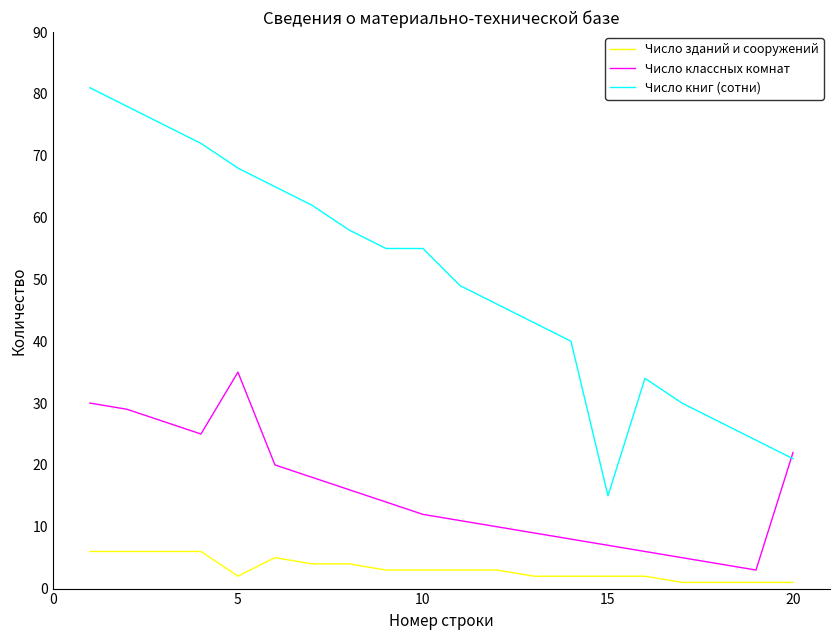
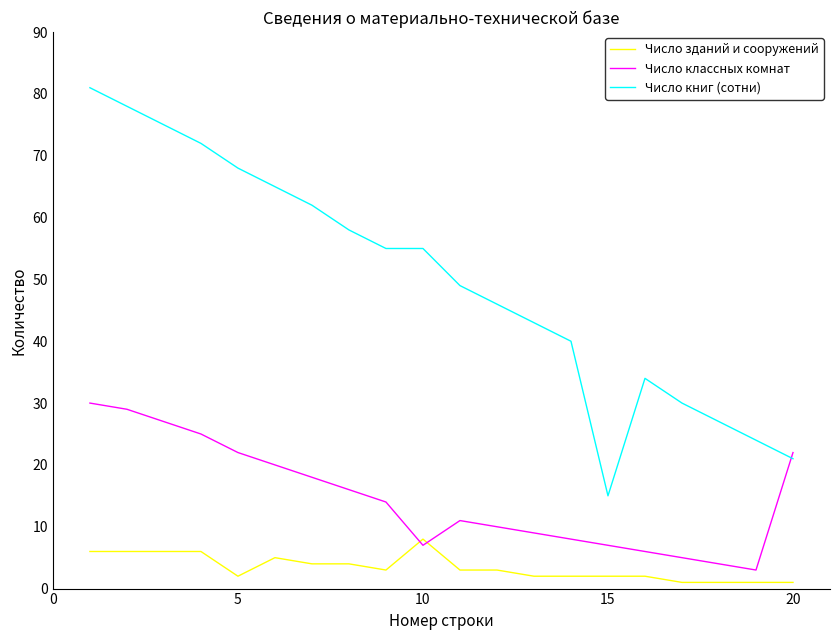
Число классных комнат, 5: 35 -> 22
Число зданий и сооружений, 10: 3 -> 8
Число классных комнат, 10: 12 -> 7
